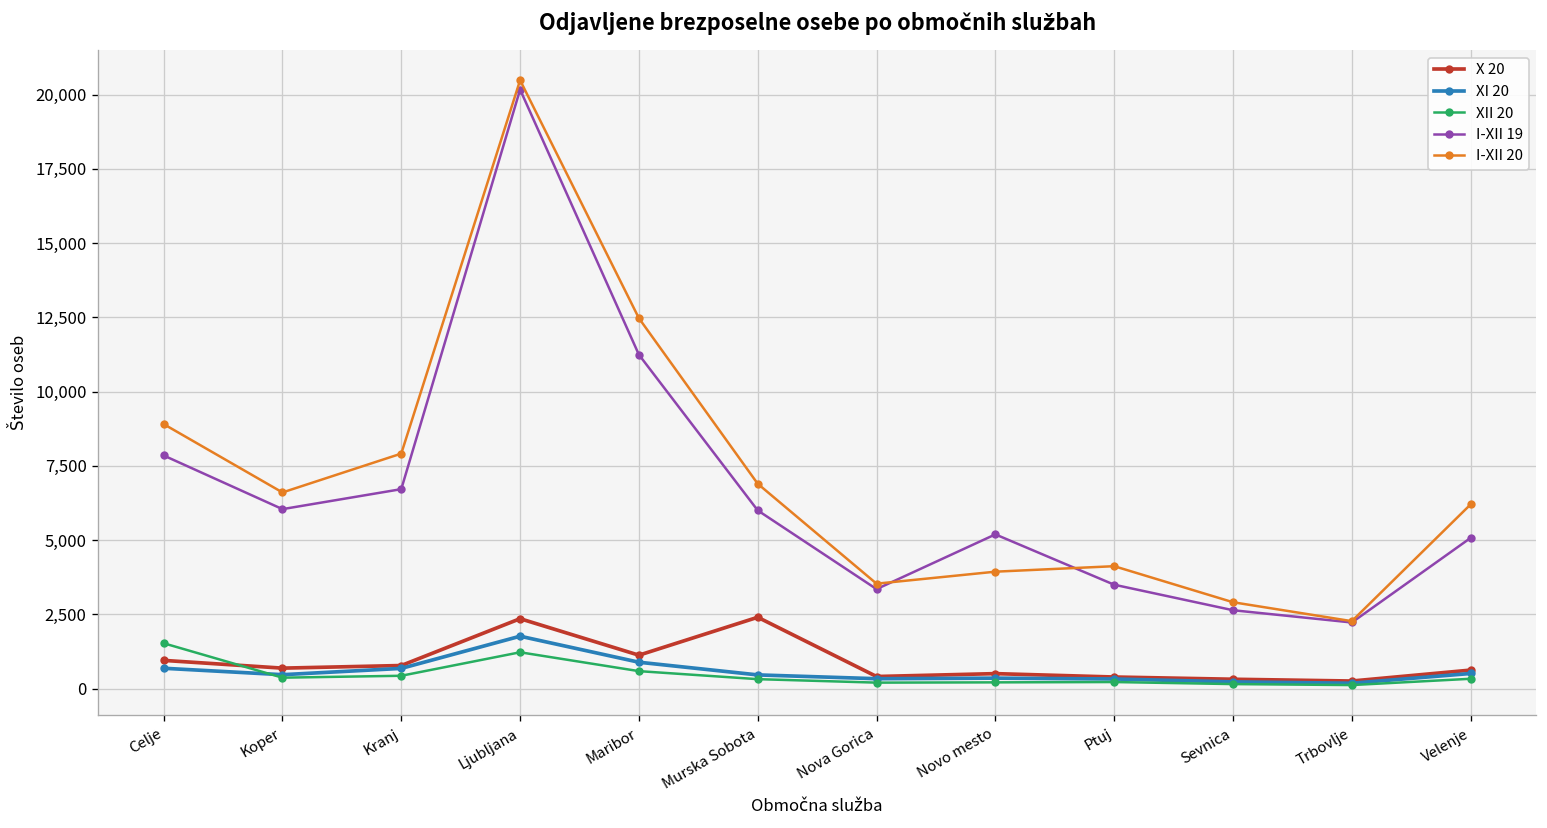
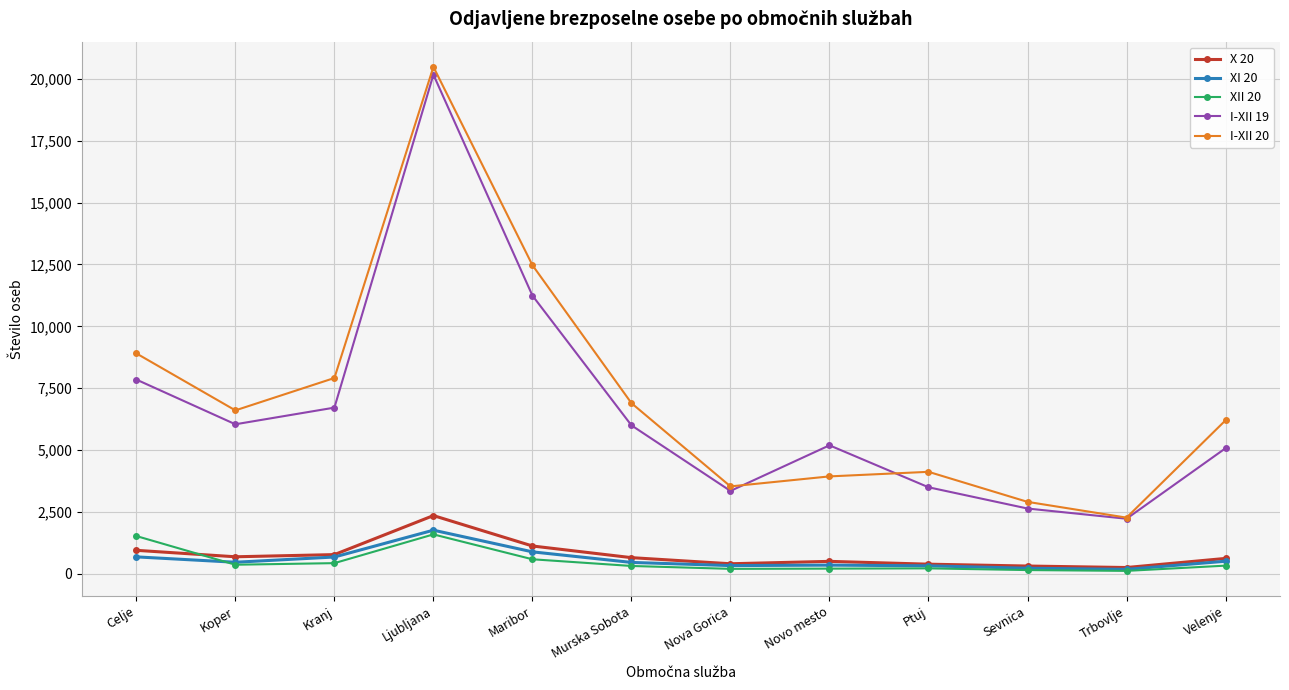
XII 20, Ljubljana: 1,200 -> 1,600
X 20, Murska Sobota: 2,400 -> 700
